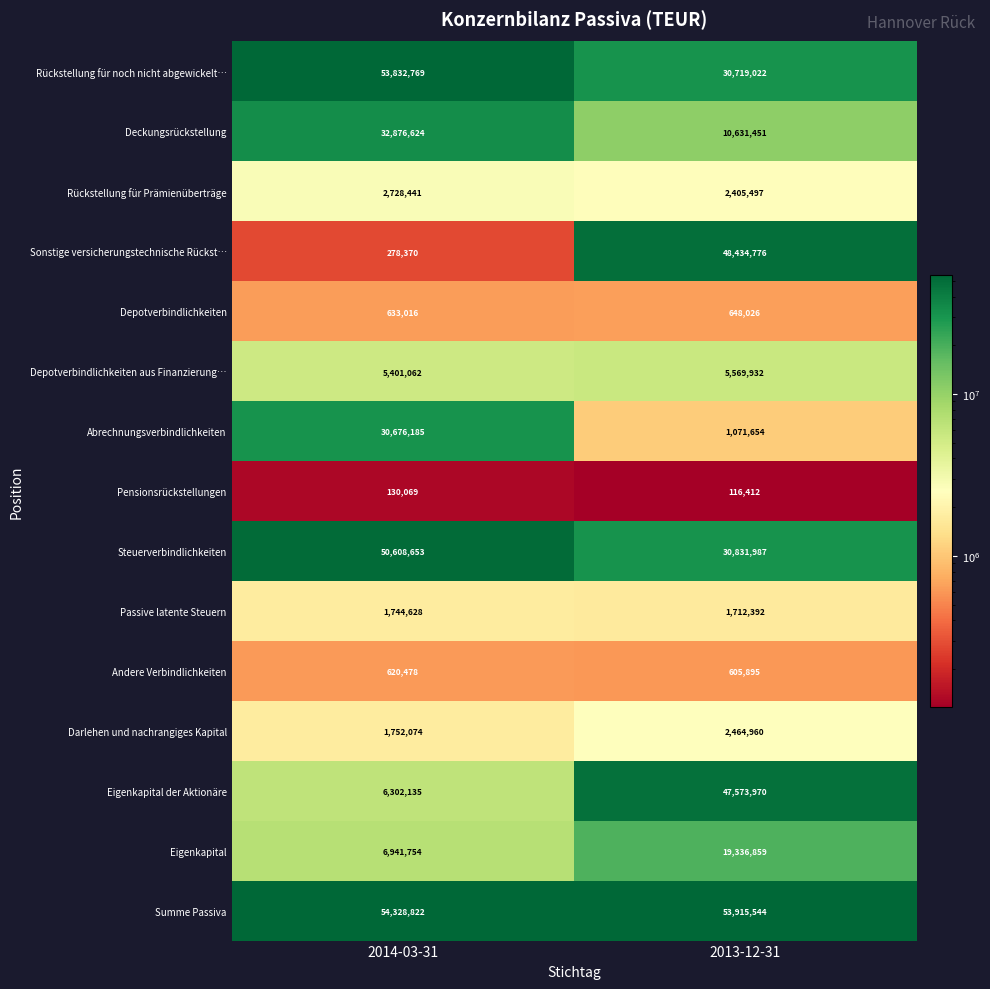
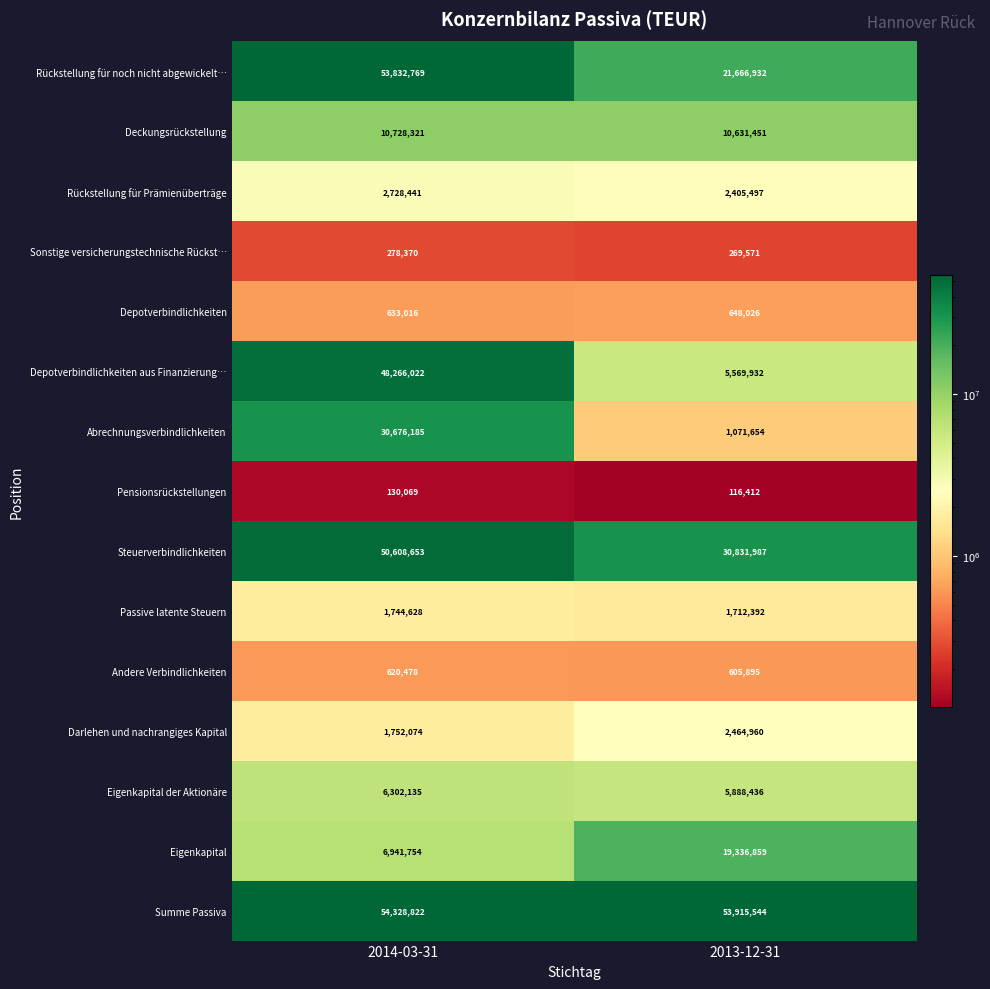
Rückstellung für noch nicht abgewickelt…, 2013-12-31: 30,719,022 -> 21,666,932
Deckungsrückstellung, 2014-03-31: 32,876,624 -> 10,728,321
Sonstige versicherungstechnische Rückst…, 2013-12-31: 48,434,776 -> 269,571
Depotverbindlichkeiten aus Finanzierung…, 2014-03-31: 5,401,062 -> 48,266,022
Eigenkapital der Aktionäre, 2013-12-31: 47,573,970 -> 5,888,436
